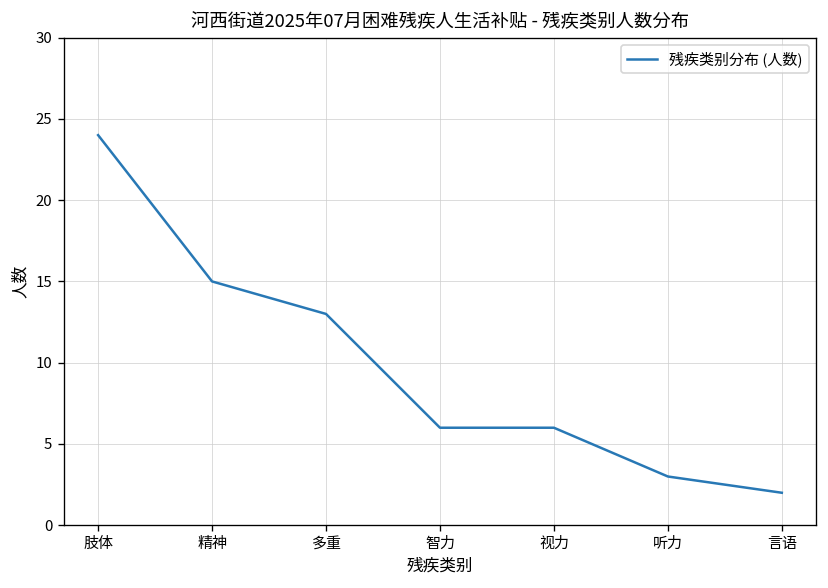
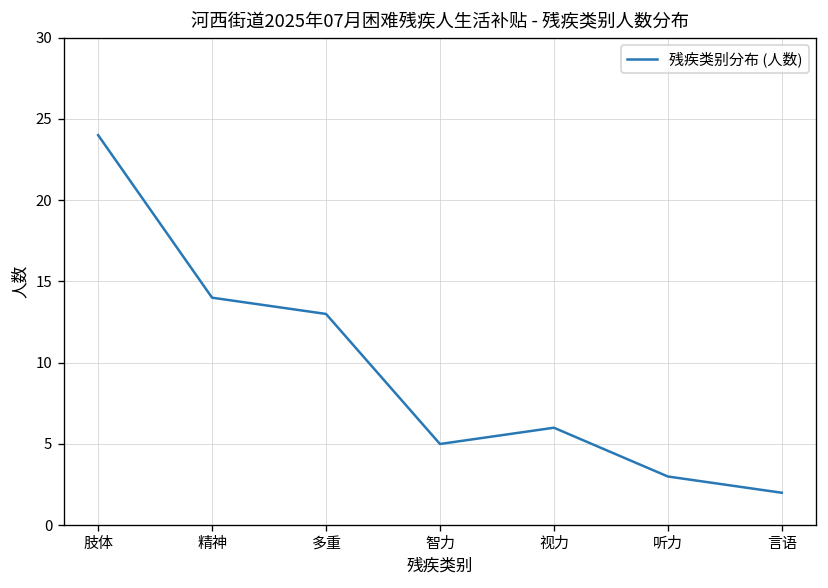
精神: 15 -> 14
智力: 6 -> 5
